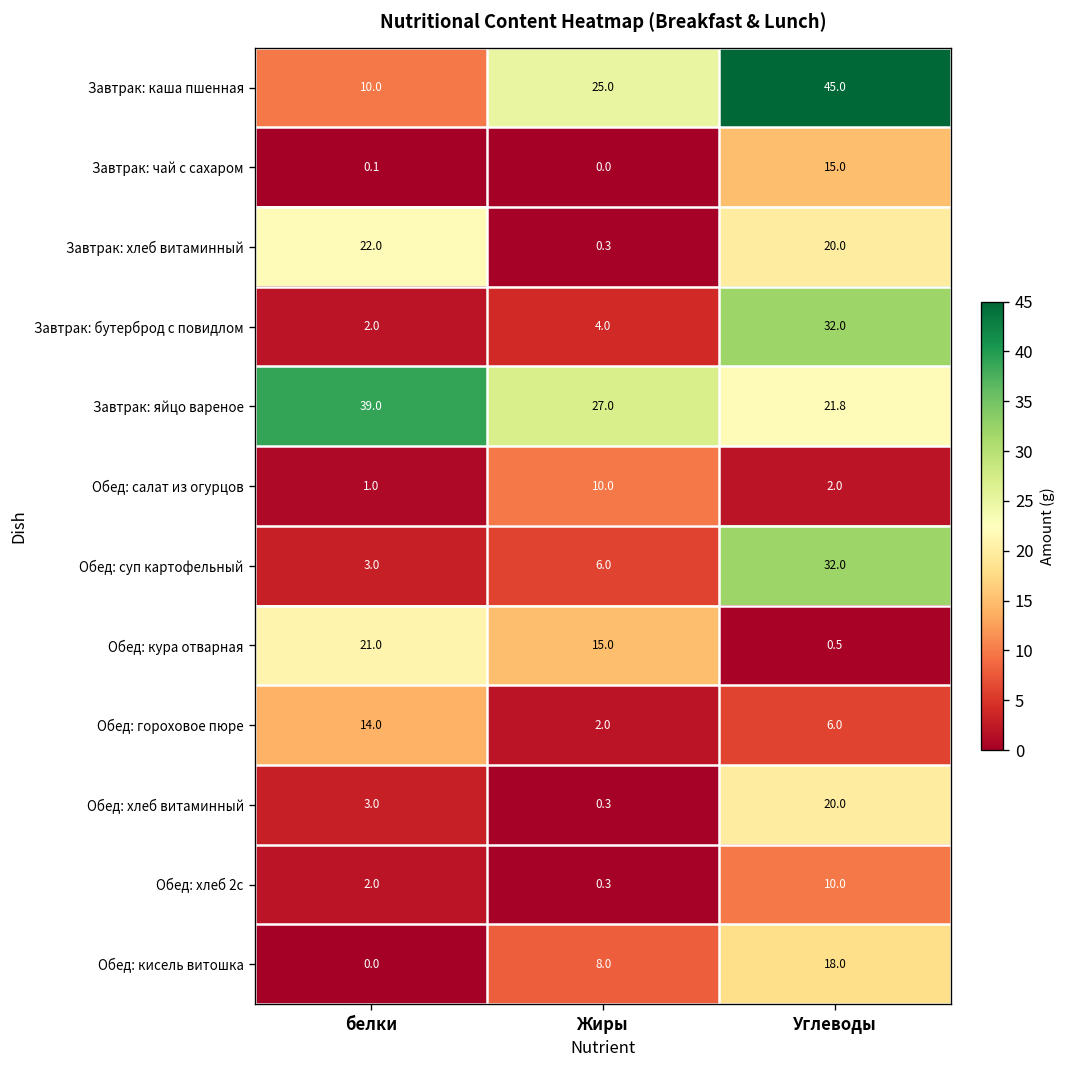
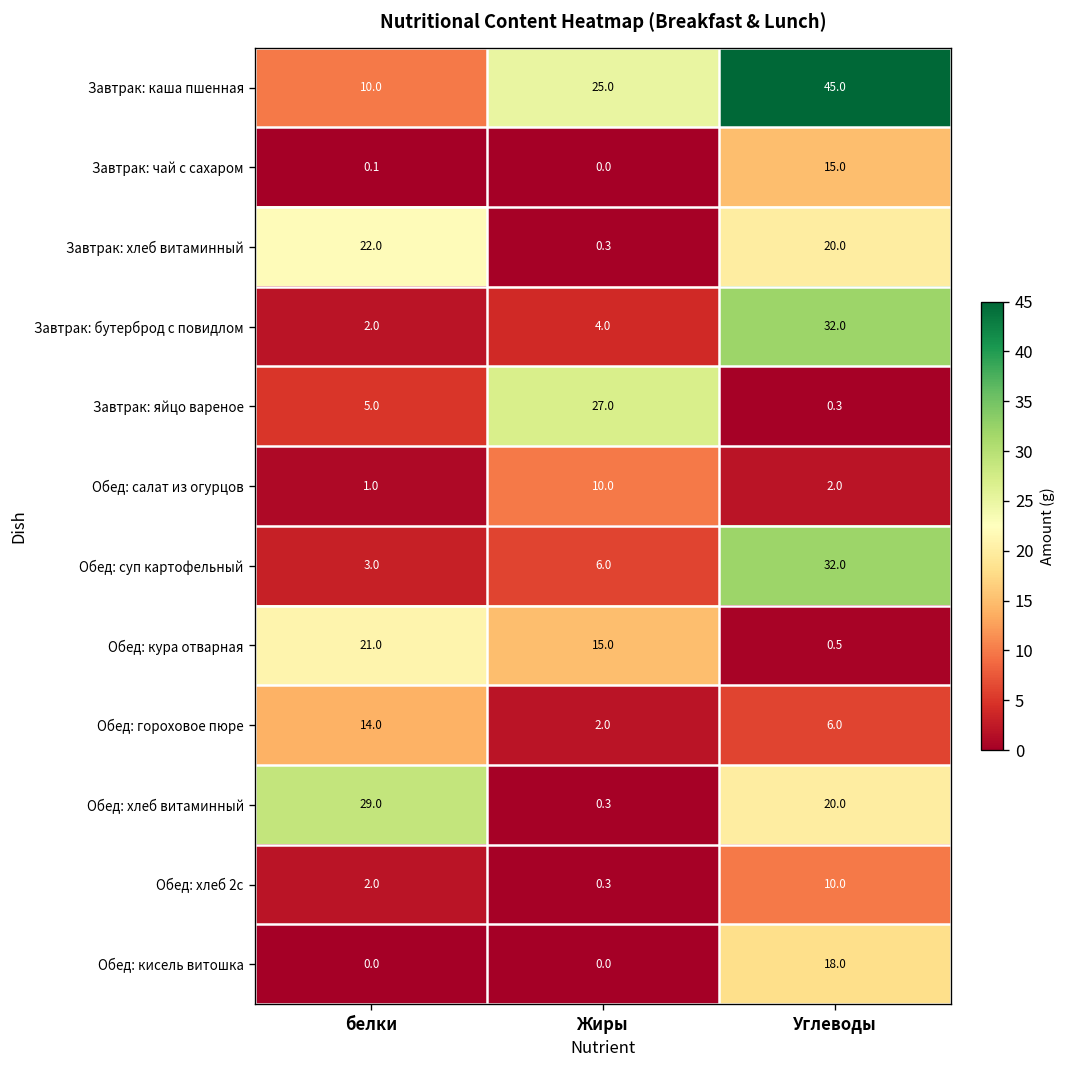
Завтрак: яйцо вареное, белки: 39.0 -> 5.0
Завтрак: яйцо вареное, Углеводы: 21.8 -> 0.3
Обед: хлеб витаминный, белки: 3.0 -> 29.0
Обед: кисель витошка, Жиры: 8.0 -> 0.0
